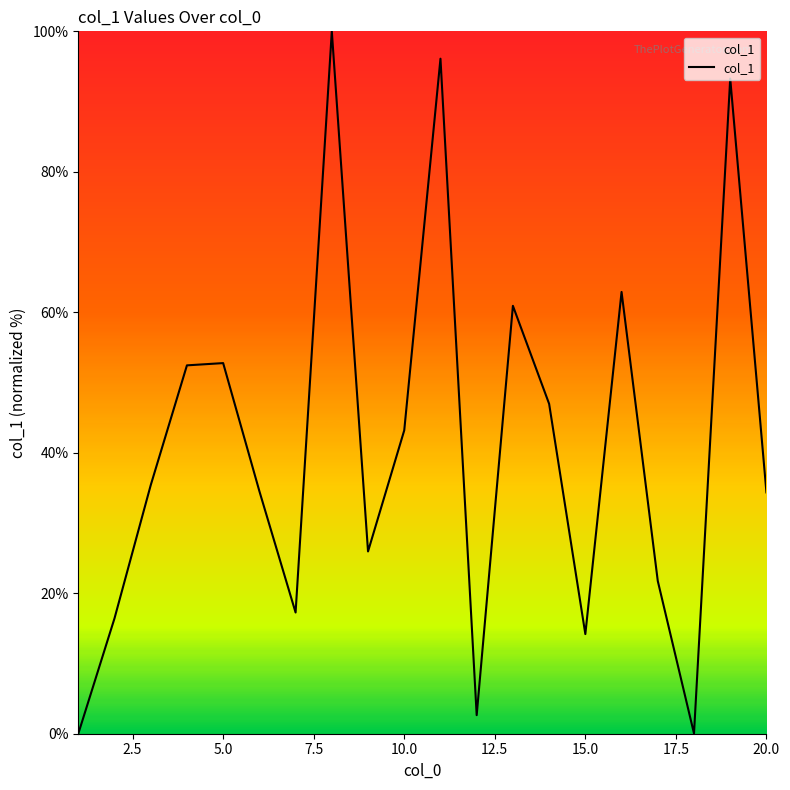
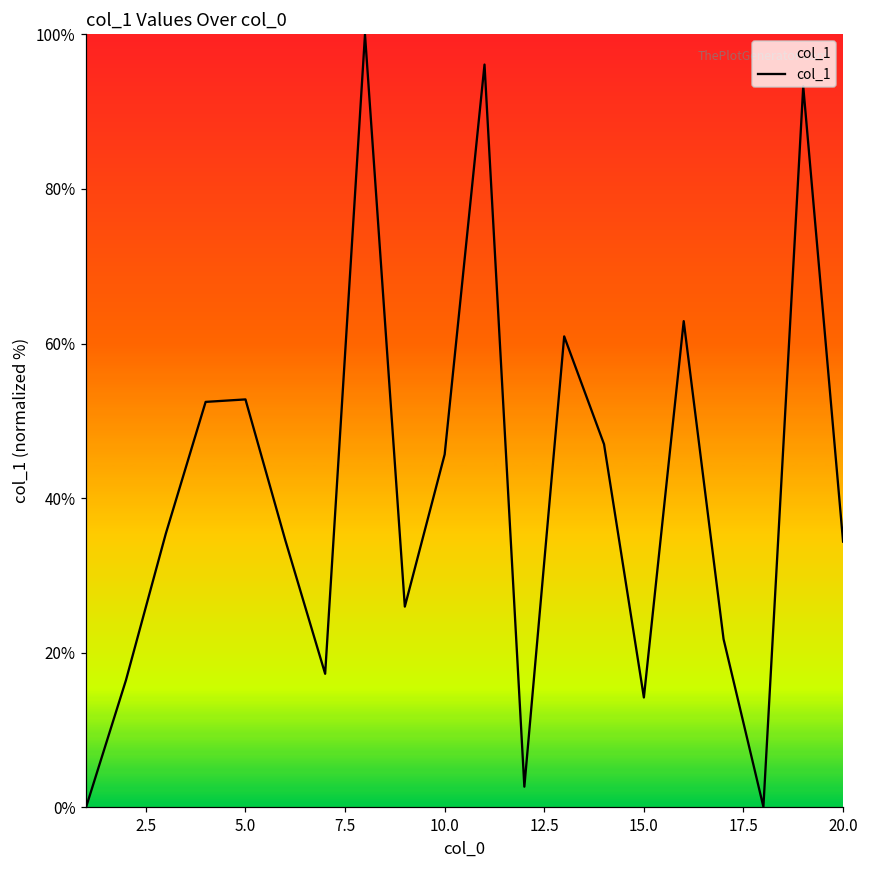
10.0: 43% -> 46%
